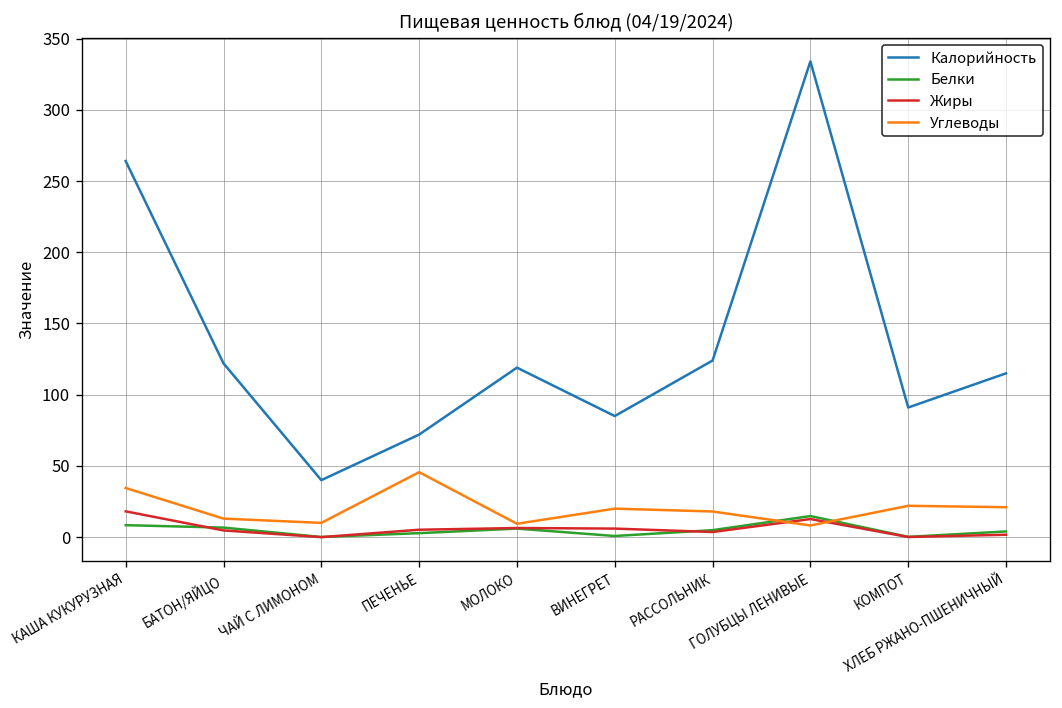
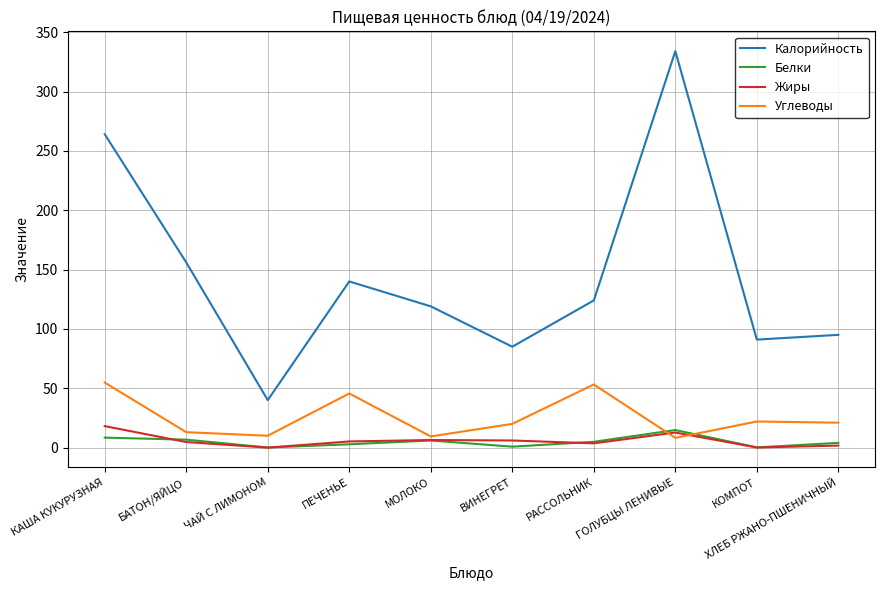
Углеводы, КАША КУКУРУЗНАЯ: 35 -> 55
Калорийность, БАТОН/ЯЙЦО: 122 -> 156
Калорийность, ПЕЧЕНЬЕ: 72 -> 140
Углеводы, РАССОЛЬНИК: 18 -> 53
Калорийность, ХЛЕБ РЖАНО-ПШЕНИЧНЫЙ: 115 -> 95
